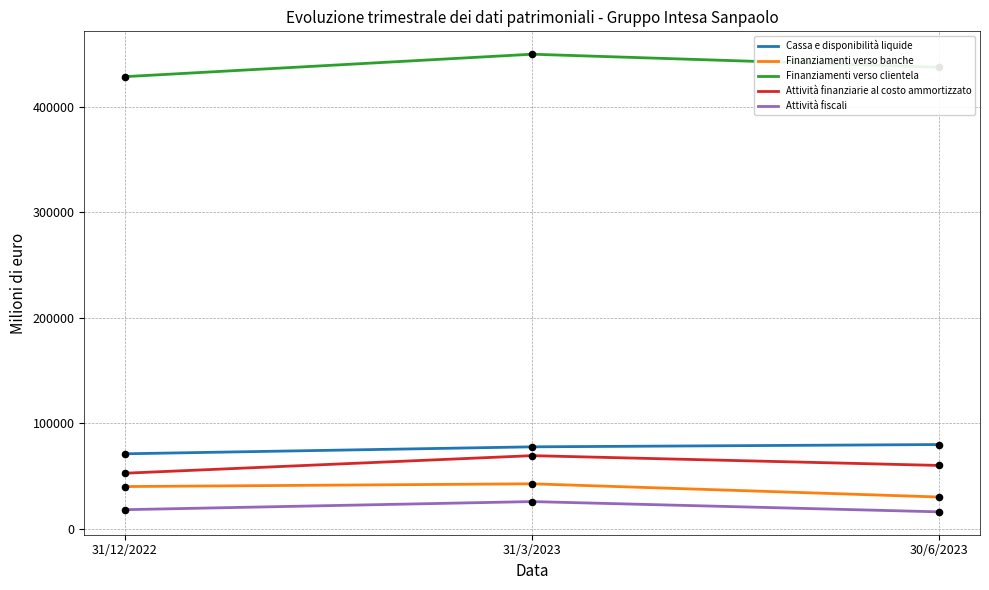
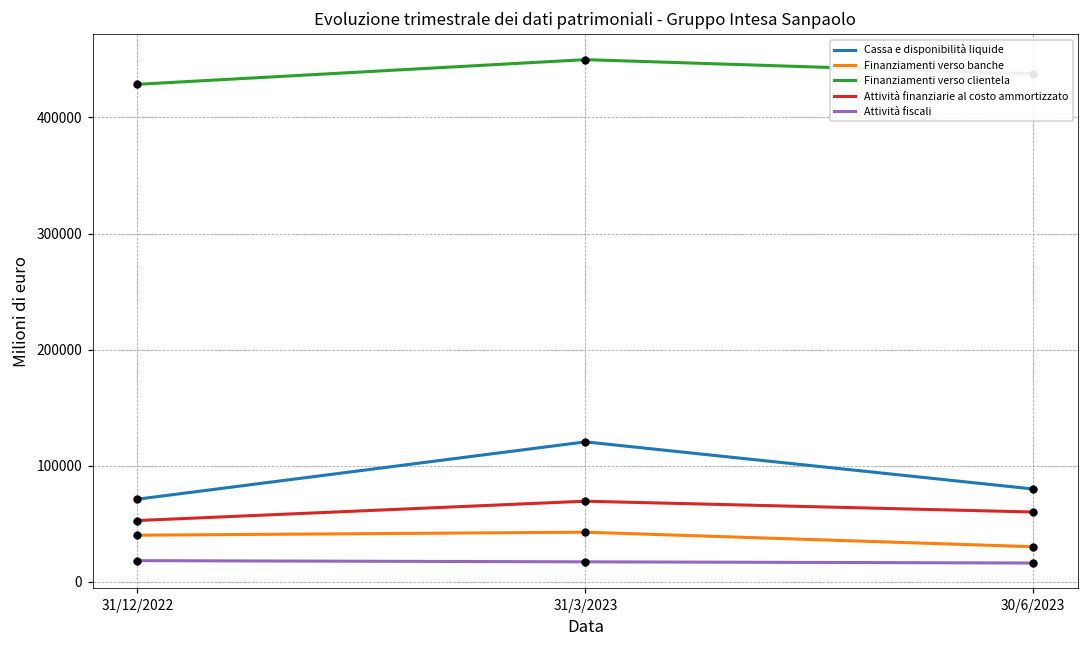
Cassa e disponibilità liquide, 31/3/2023: 78000 -> 120000
Attività fiscali, 31/3/2023: 26000 -> 17000
